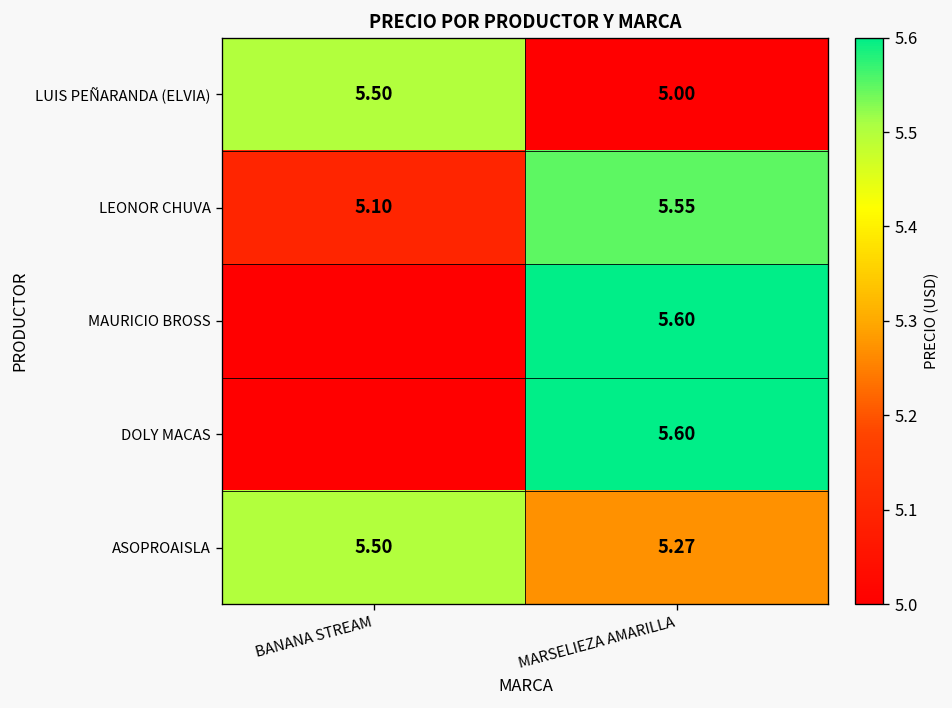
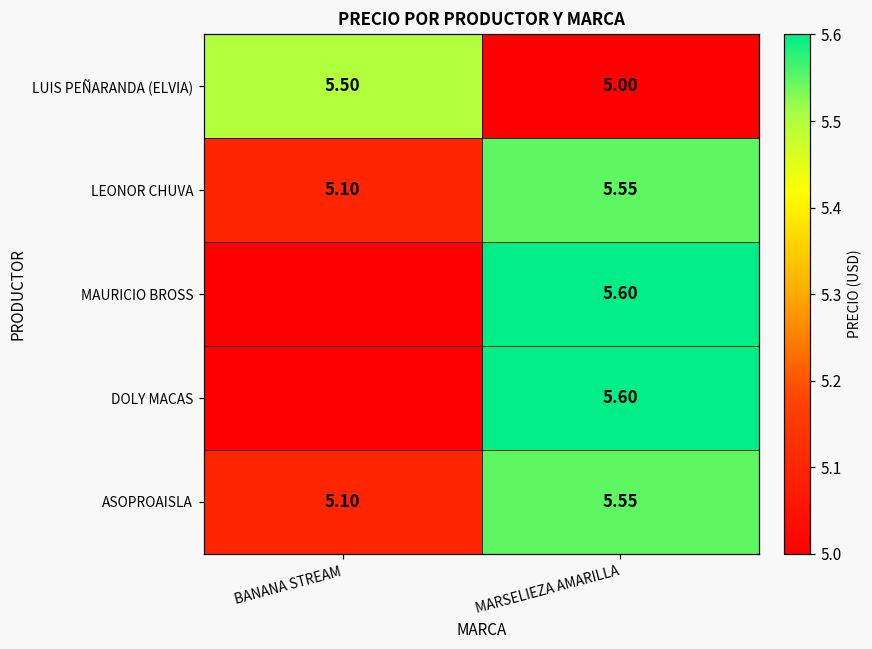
ASOPROAISLA, BANANA STREAM: 5.50 -> 5.10
ASOPROAISLA, MARSELIEZA AMARILLA: 5.27 -> 5.55
